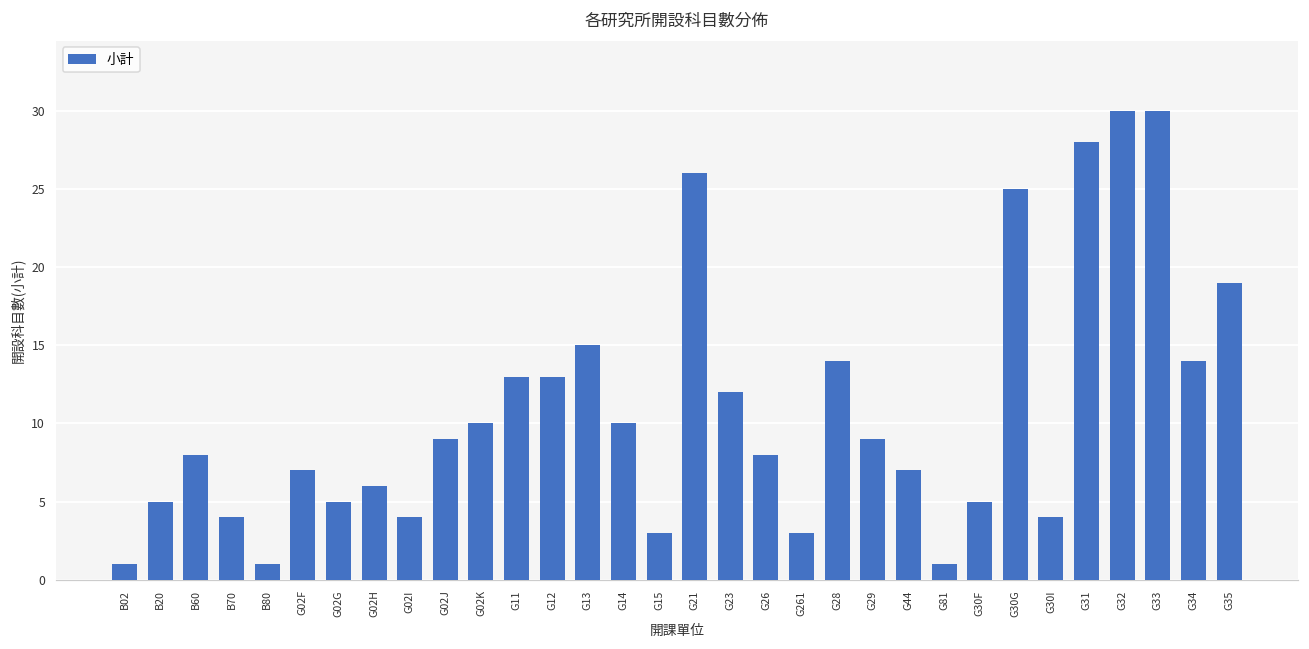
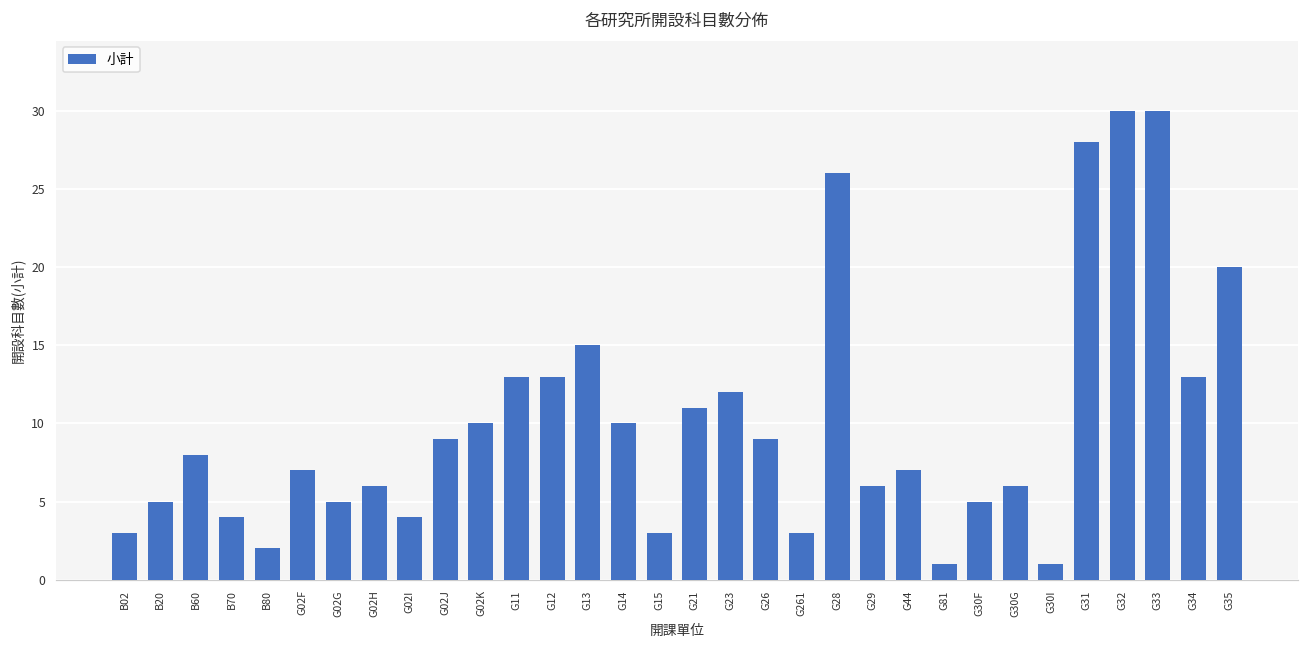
B02: 1 -> 3
B80: 1 -> 2
G21: 26 -> 11
G26: 8 -> 9
G28: 14 -> 26
G29: 9 -> 6
G30G: 25 -> 6
G30I: 4 -> 1
G34: 14 -> 13
G35: 19 -> 20
